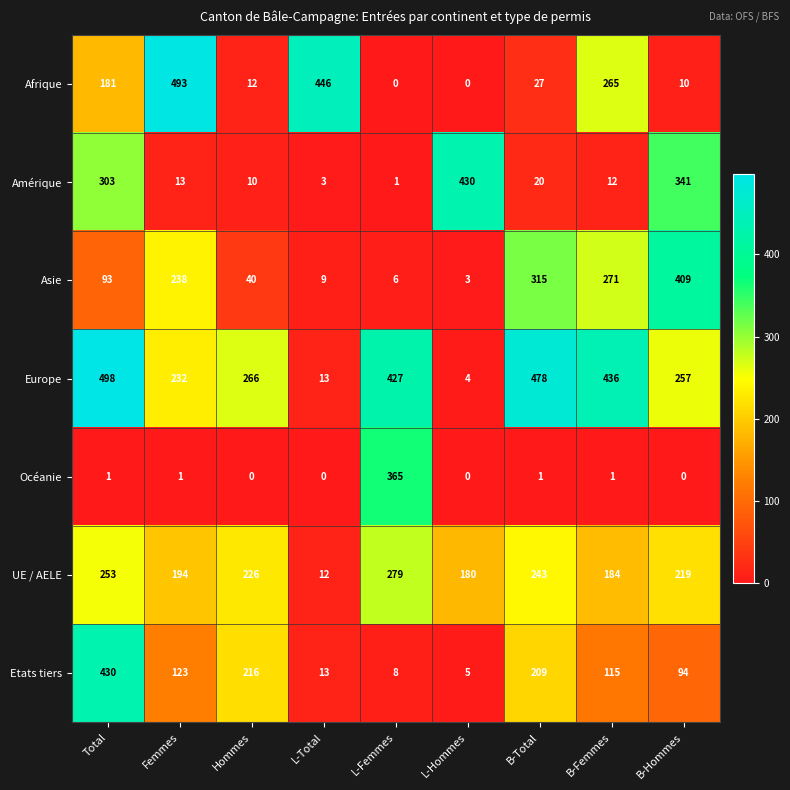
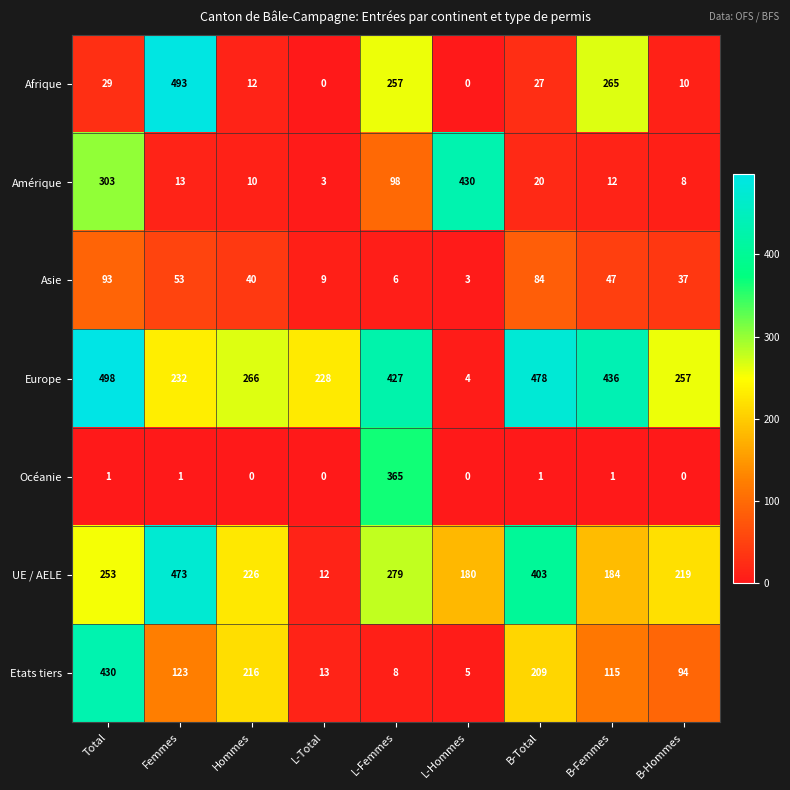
Afrique, Total: 181 -> 29
Afrique, L-Total: 446 -> 0
Afrique, L-Femmes: 0 -> 257
Amérique, L-Femmes: 1 -> 98
Amérique, B-Hommes: 341 -> 8
Asie, Femmes: 238 -> 53
Asie, B-Total: 315 -> 84
Asie, B-Femmes: 271 -> 47
Asie, B-Hommes: 409 -> 37
Europe, L-Total: 13 -> 228
UE / AELE, Femmes: 194 -> 473
UE / AELE, B-Total: 243 -> 403
